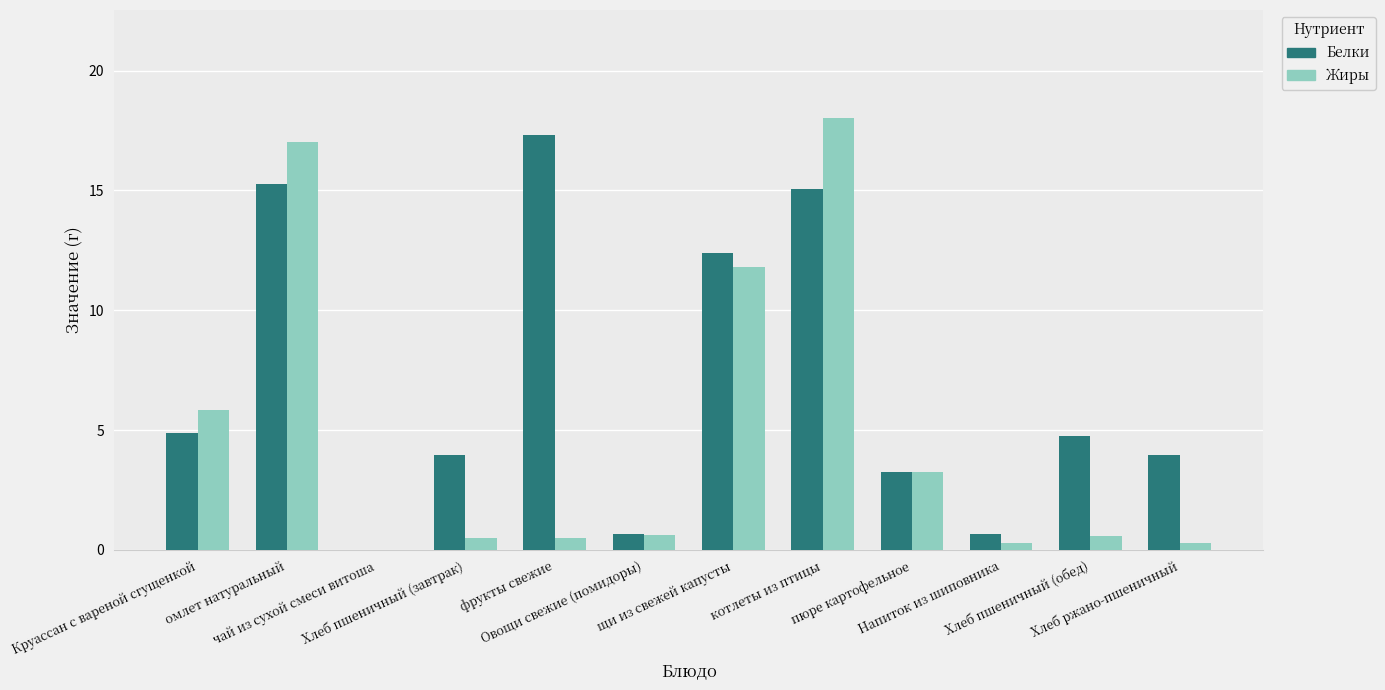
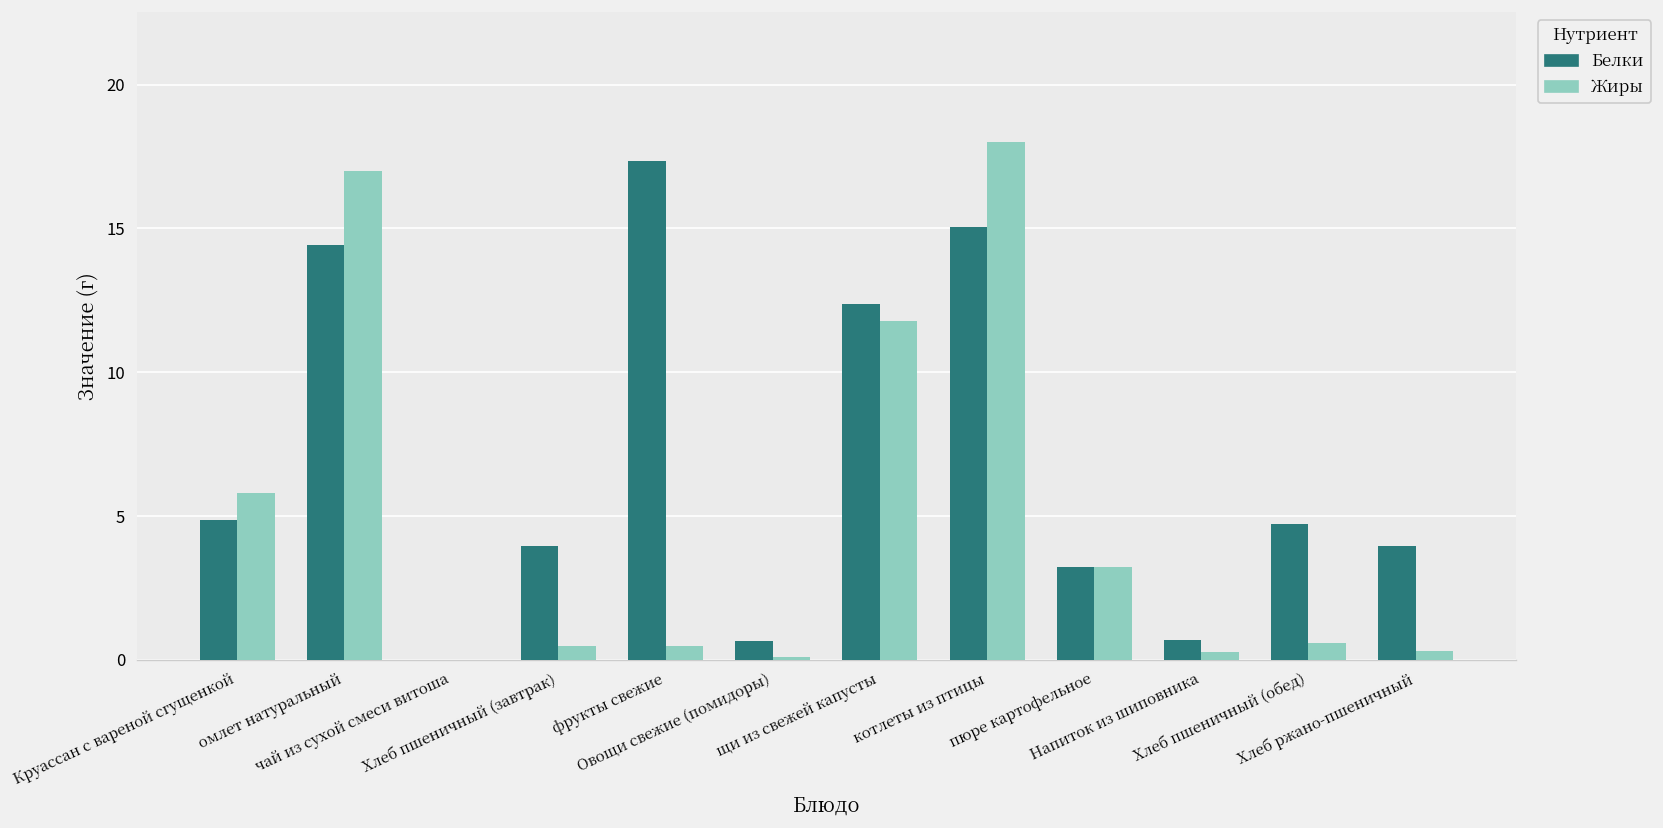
Белки, омлет натуральный: 15.3 -> 14.4
Жиры, Овощи свежие (помидоры): 0.6 -> 0.1
